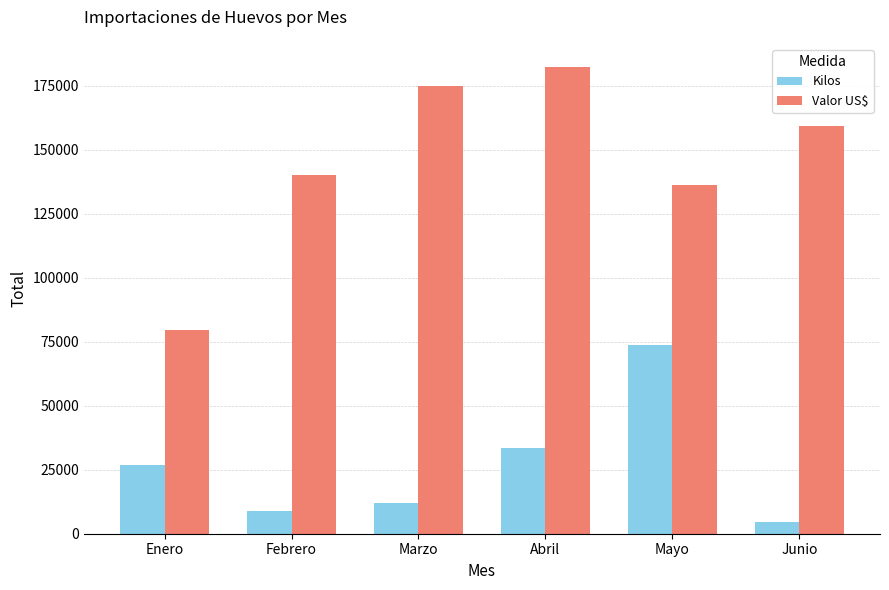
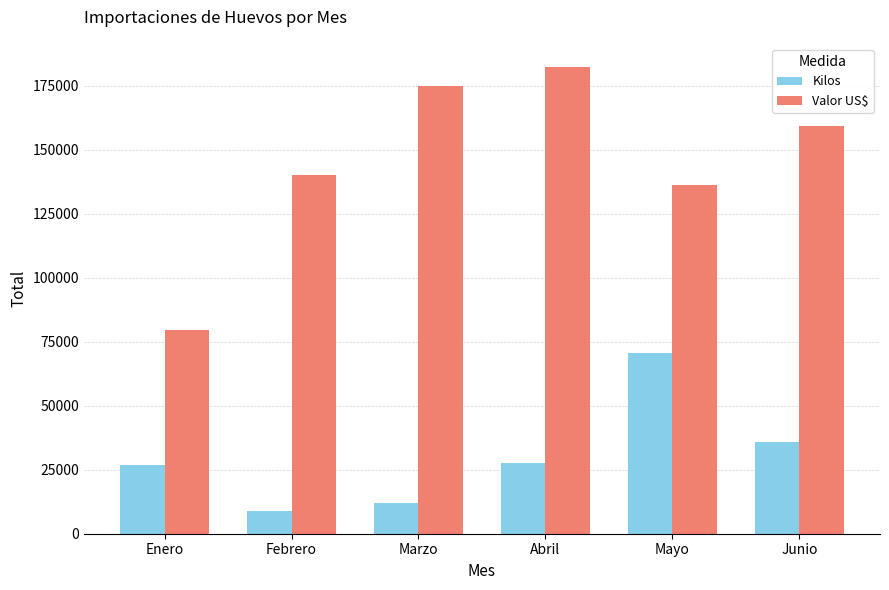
Kilos, Abril: 33000 -> 28000
Kilos, Mayo: 74000 -> 71000
Kilos, Junio: 5000 -> 36000
